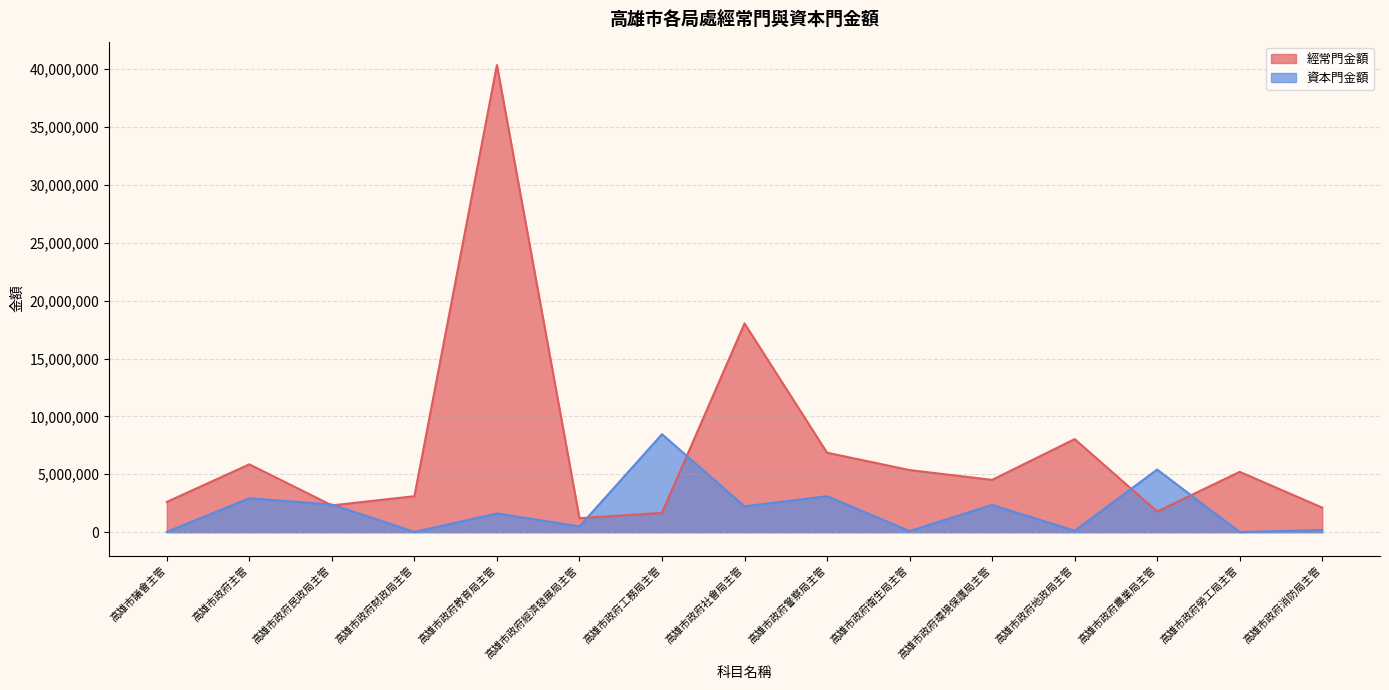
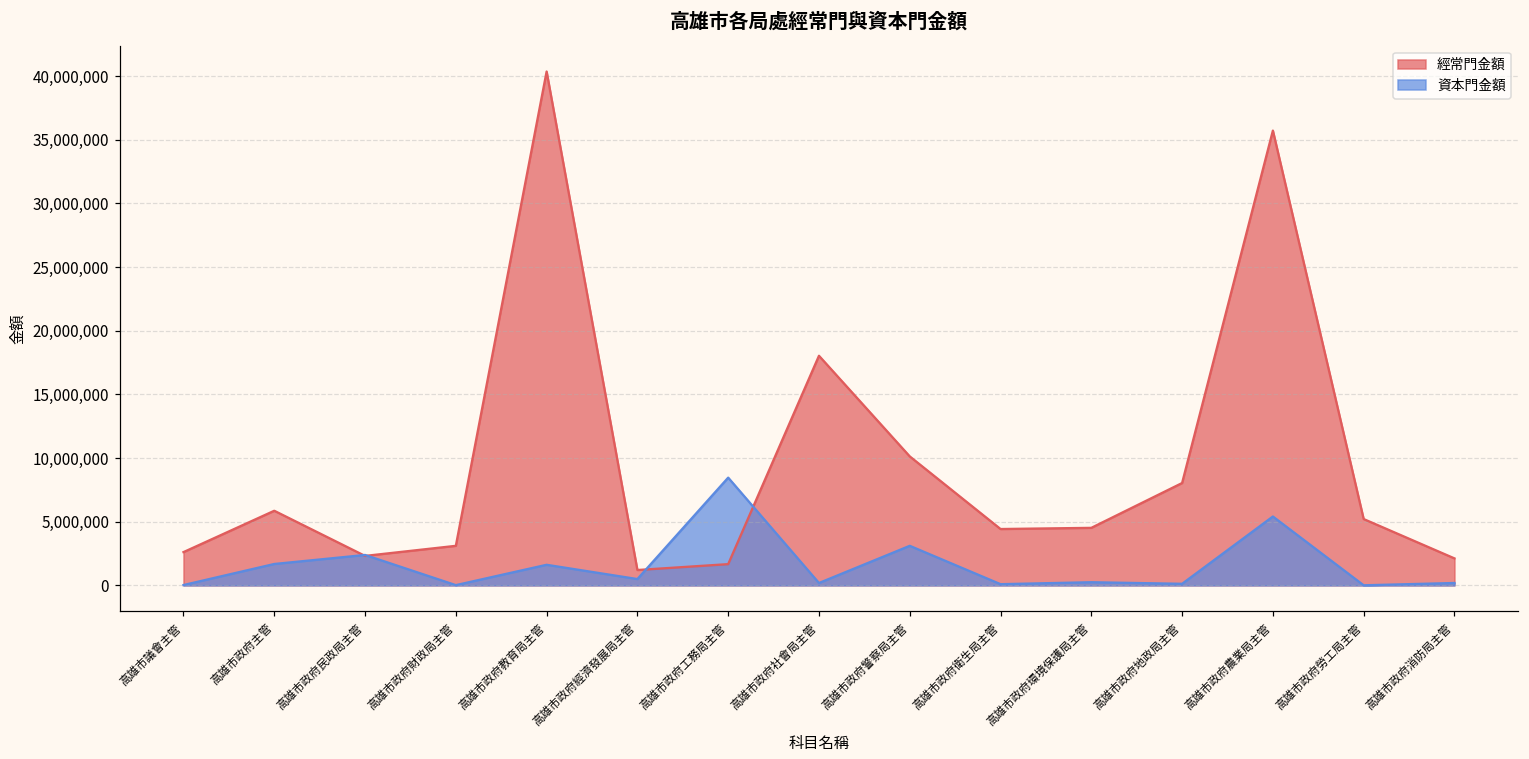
資本門金額, 高雄市政府主管: 2,900,000 -> 1,700,000
資本門金額, 高雄市政府社會局主管: 2,200,000 -> 200,000
經常門金額, 高雄市政府警察局主管: 6,900,000 -> 10,100,000
經常門金額, 高雄市政府衛生局主管: 5,400,000 -> 4,400,000
資本門金額, 高雄市政府環境保護局主管: 2,400,000 -> 200,000
經常門金額, 高雄市政府農業局主管: 1,800,000 -> 35,700,000
